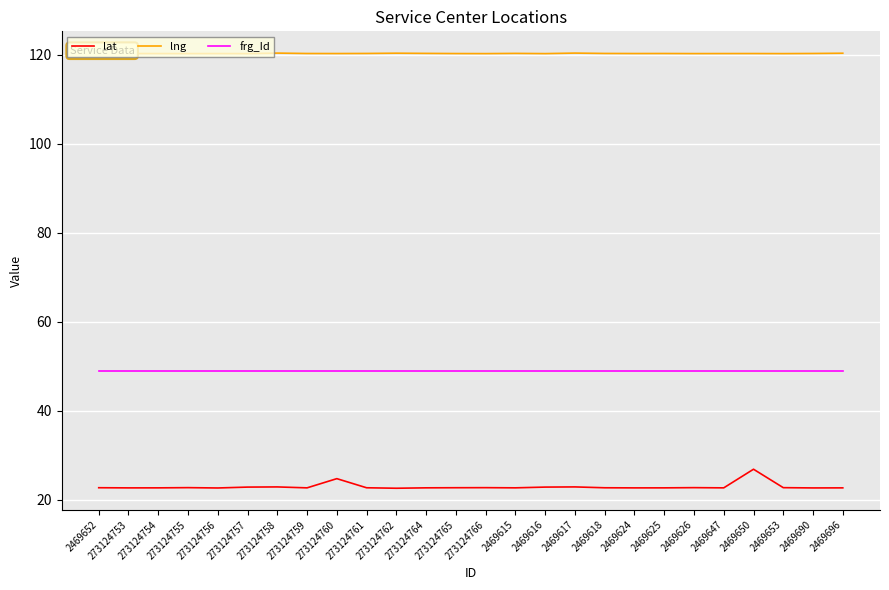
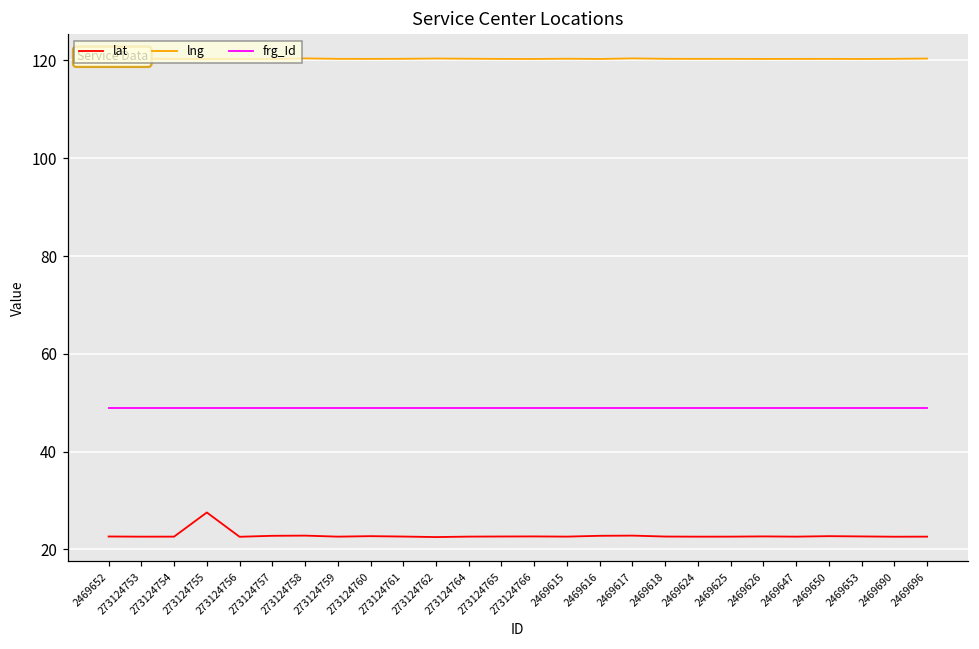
lat, 273124755: 23 -> 28
lat, 273124760: 25 -> 23
lat, 2469650: 27 -> 23
